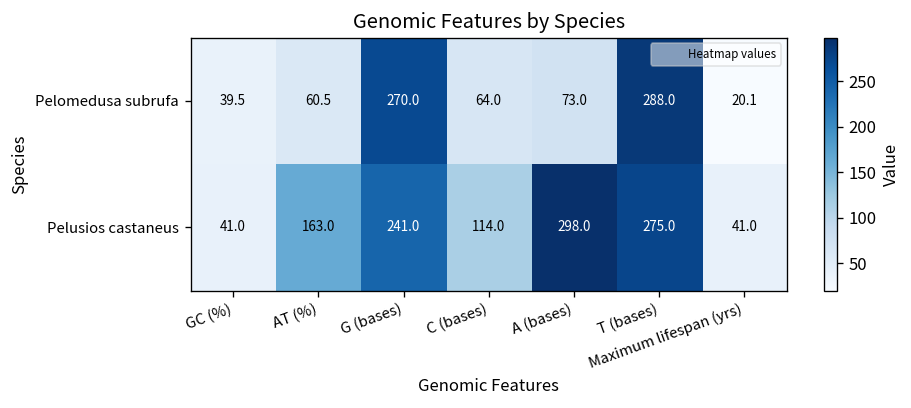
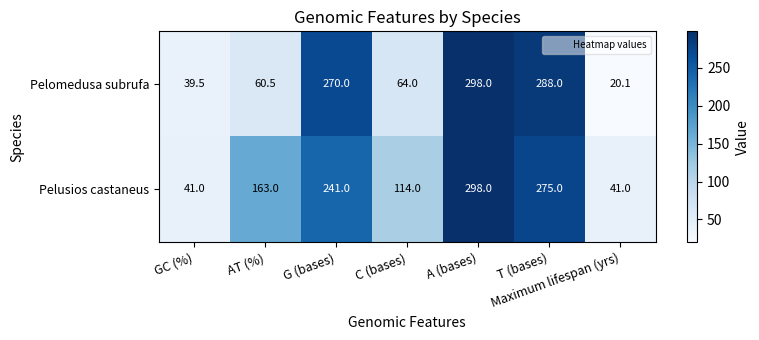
Pelomedusa subrufa, A (bases): 73.0 -> 298.0
